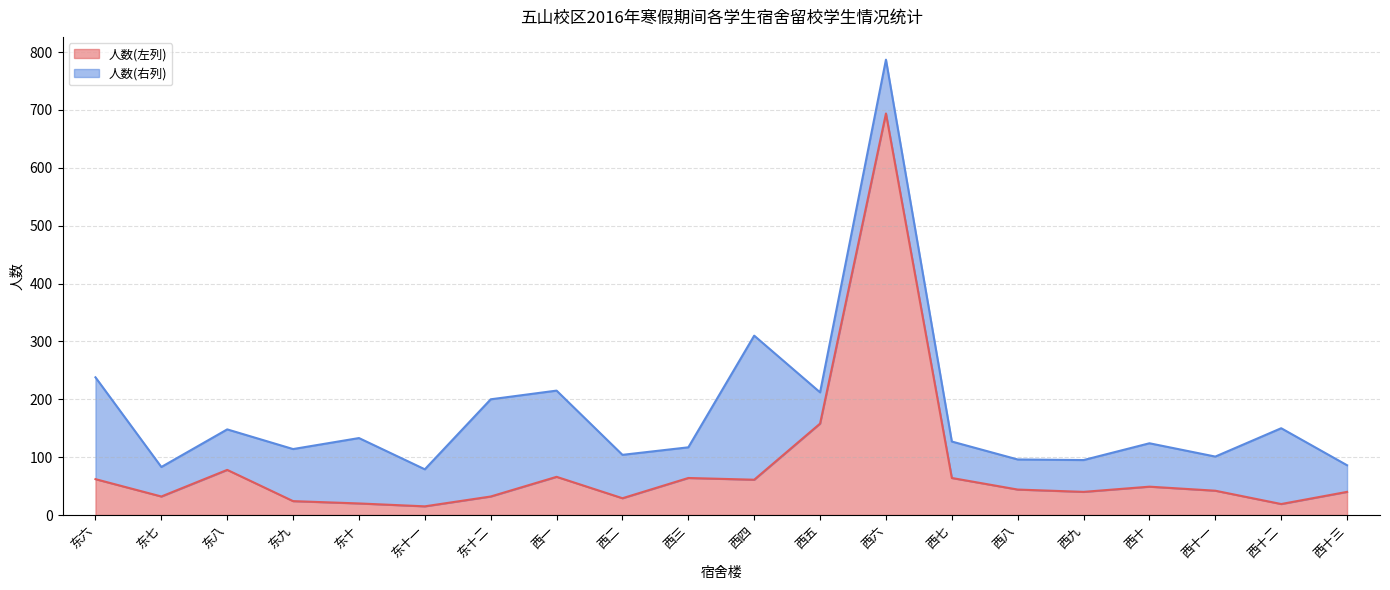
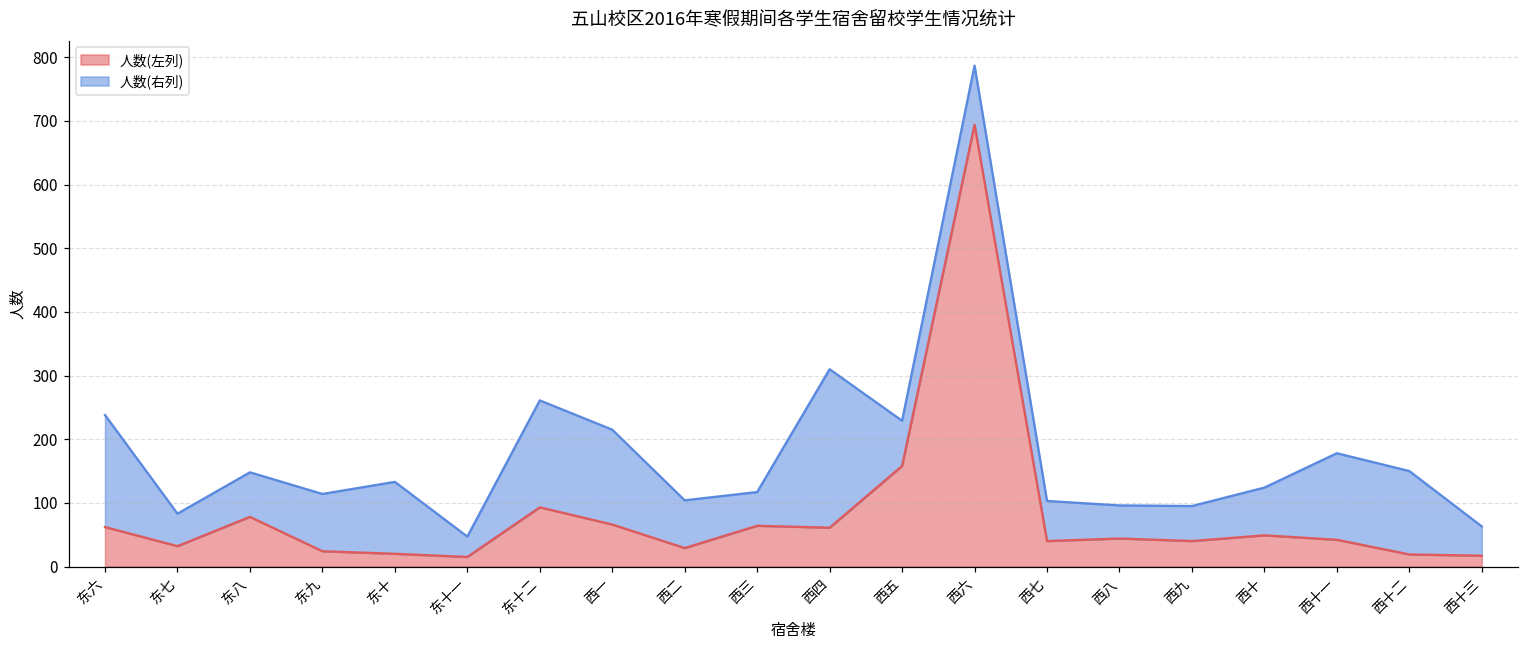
人数(右列), 东十一: 60 -> 30
人数(左列), 东十二: 30 -> 90
人数(右列), 西五: 50 -> 70
人数(左列), 西七: 60 -> 40
人数(右列), 西十一: 60 -> 140
人数(左列), 西十三: 40 -> 20
